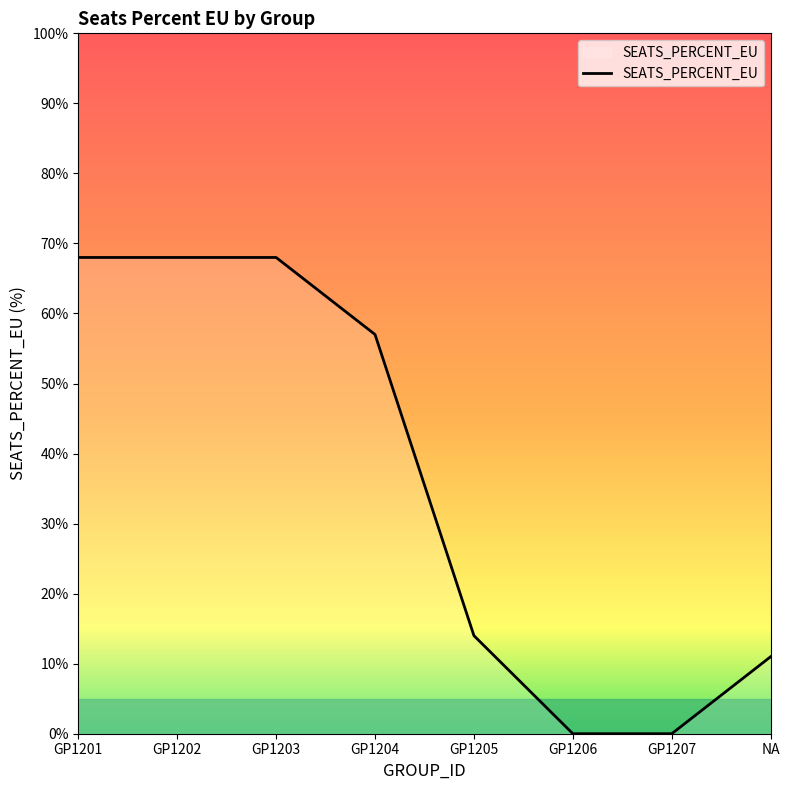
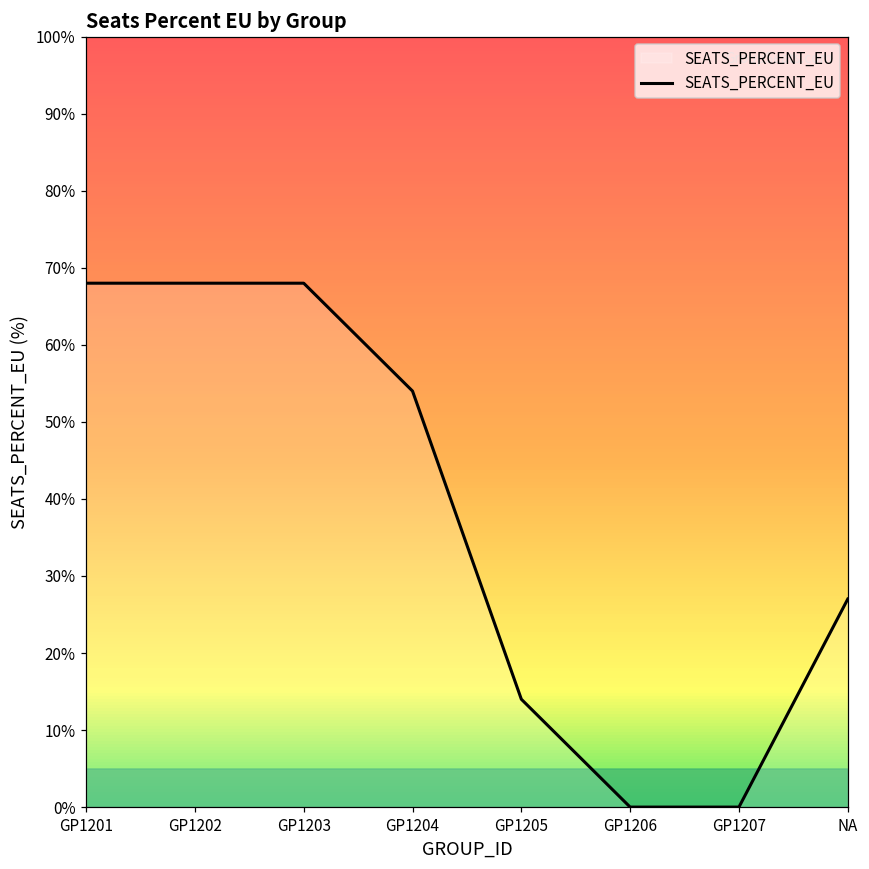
GP1204: 57% -> 54%
NA: 11% -> 27%
